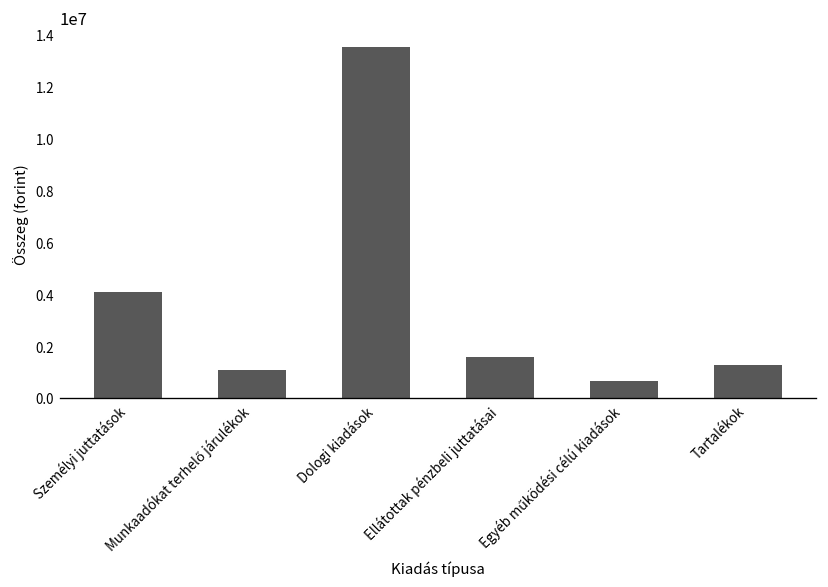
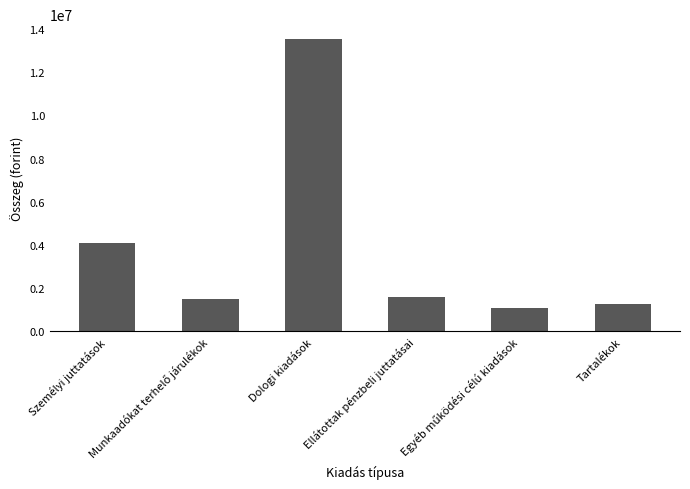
Munkaadókat terhelő járulékok: 1100000 -> 1500000
Egyéb működési célú kiadások: 600000 -> 1100000
